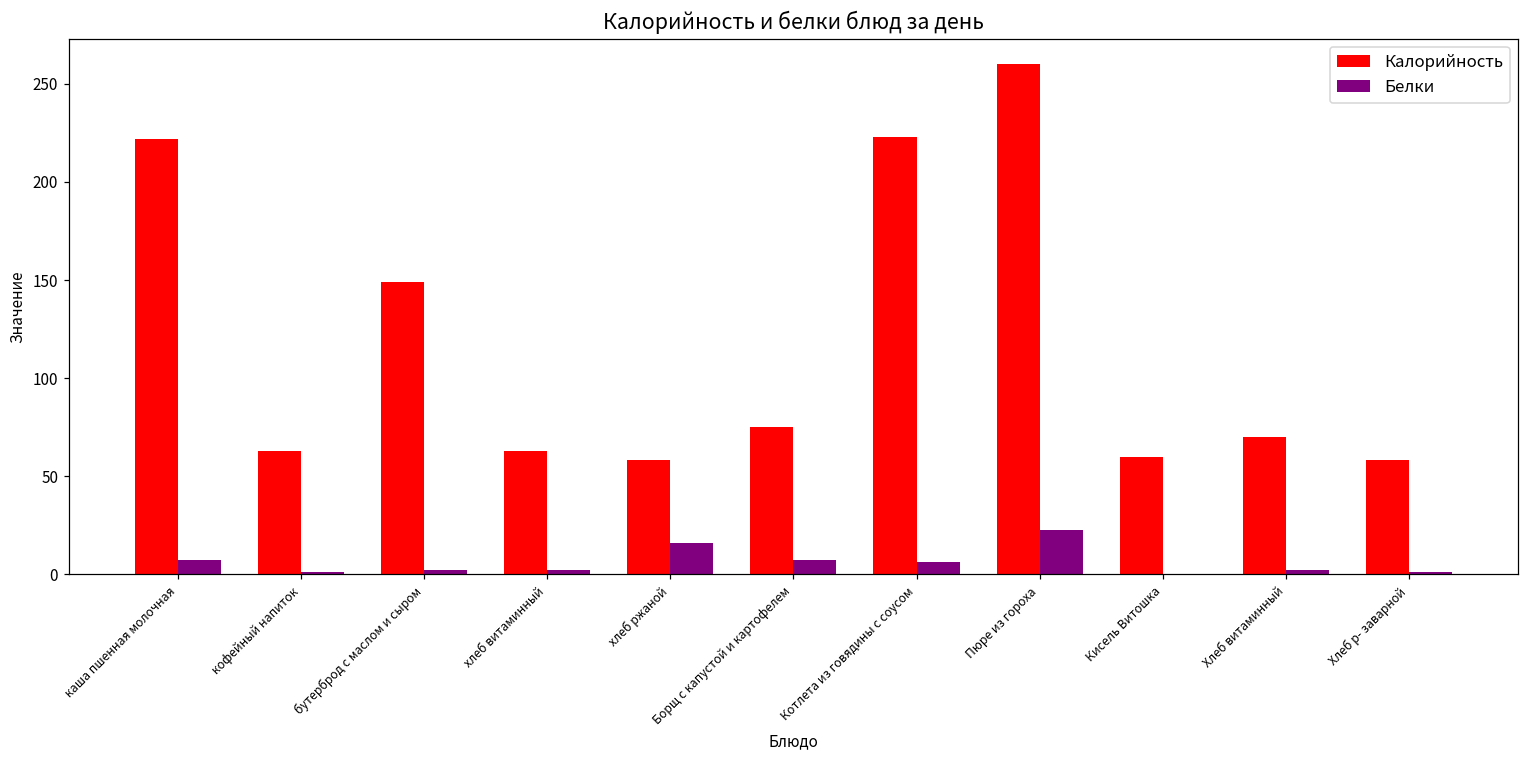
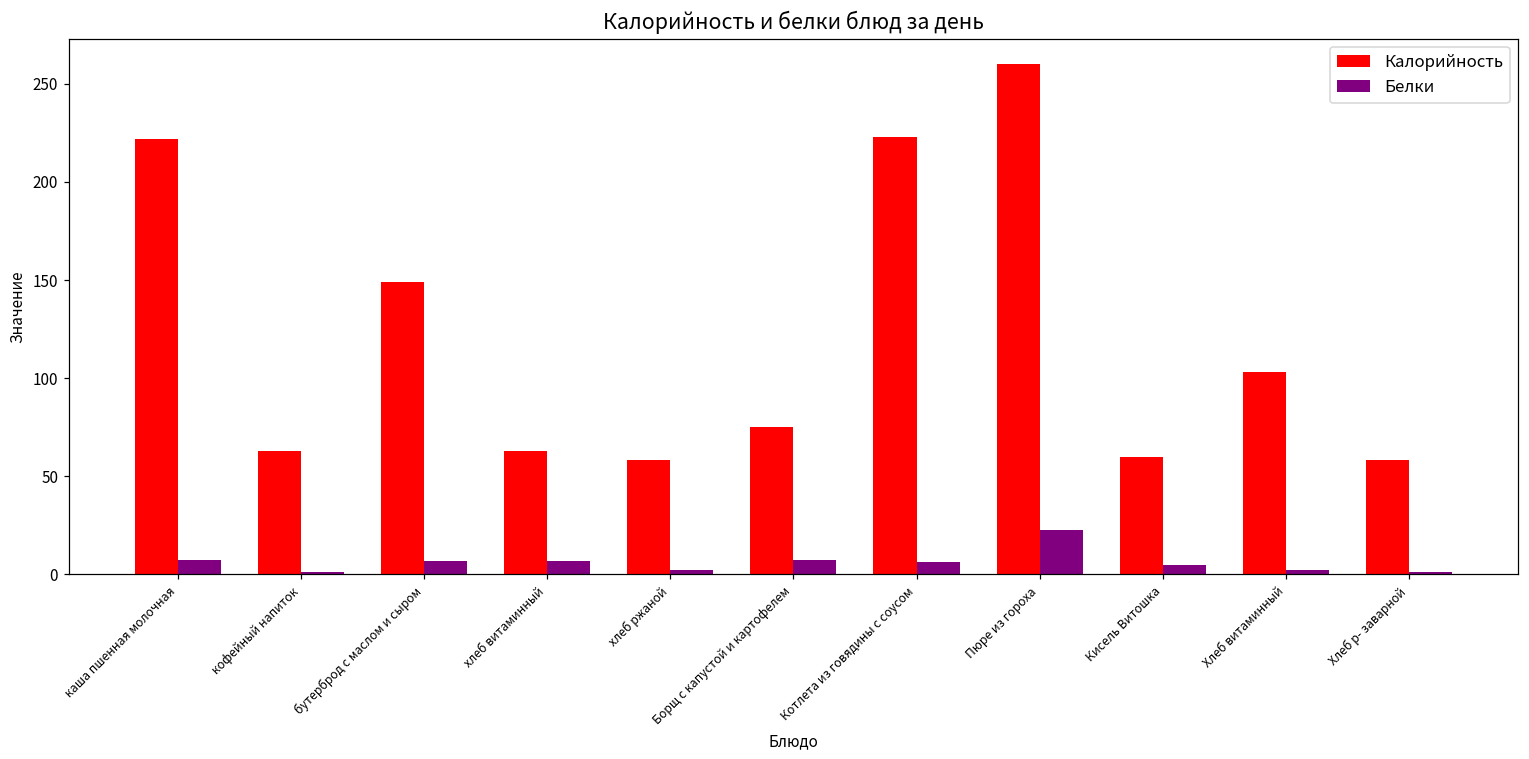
Белки, бутерброд с маслом и сыром: 2 -> 7
Белки, хлеб витаминный: 2 -> 7
Белки, хлеб ржаной: 16 -> 2
Белки, Кисель Витошка: 0 -> 5
Калорийность, Хлеб витаминный: 70 -> 103
